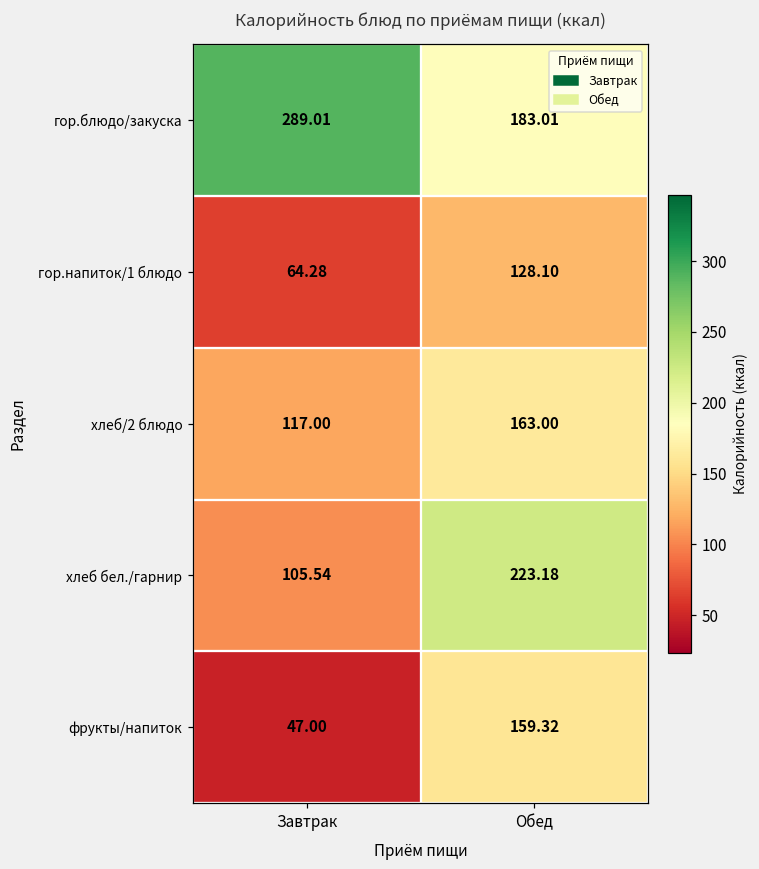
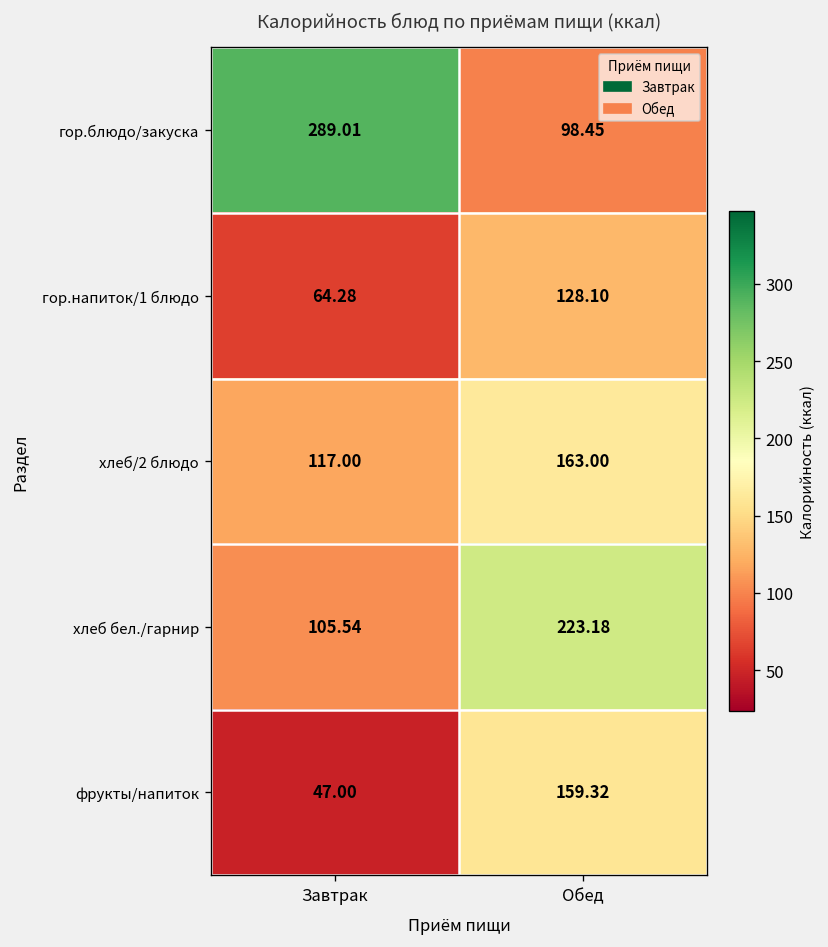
гор.блюдо/закуска, Обед: 183.01 -> 98.45
